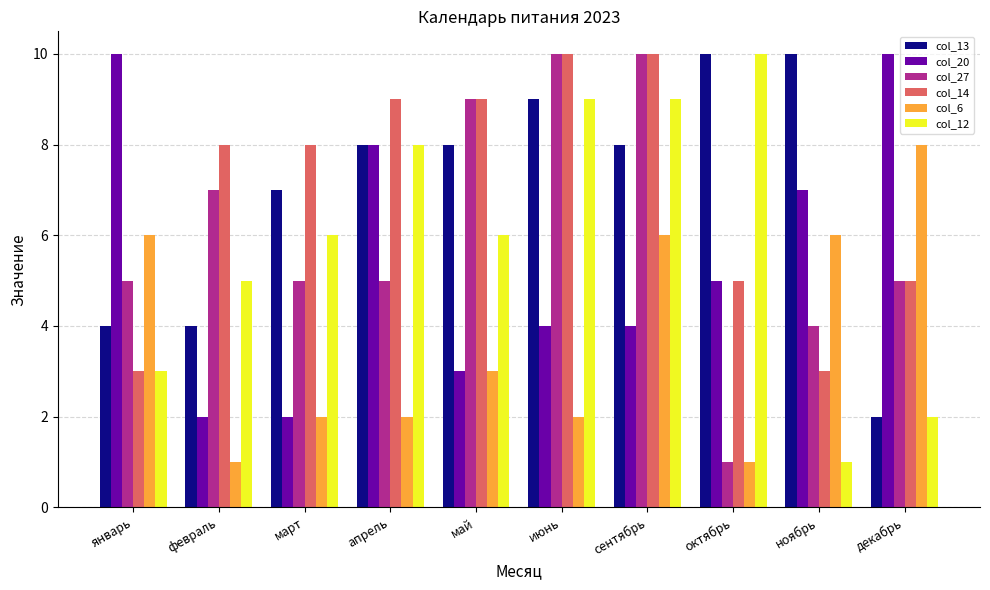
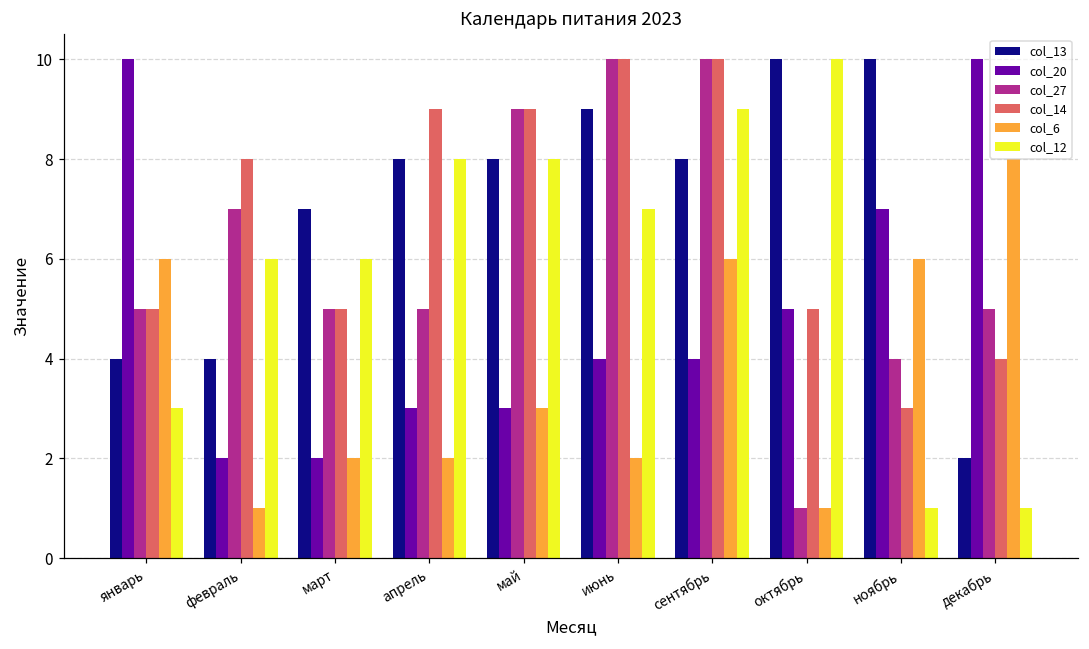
col_14, январь: 3 -> 5
col_12, февраль: 5 -> 6
col_14, март: 8 -> 5
col_20, апрель: 8 -> 3
col_12, май: 6 -> 8
col_12, июнь: 9 -> 7
col_14, декабрь: 5 -> 4
col_12, декабрь: 2 -> 1
